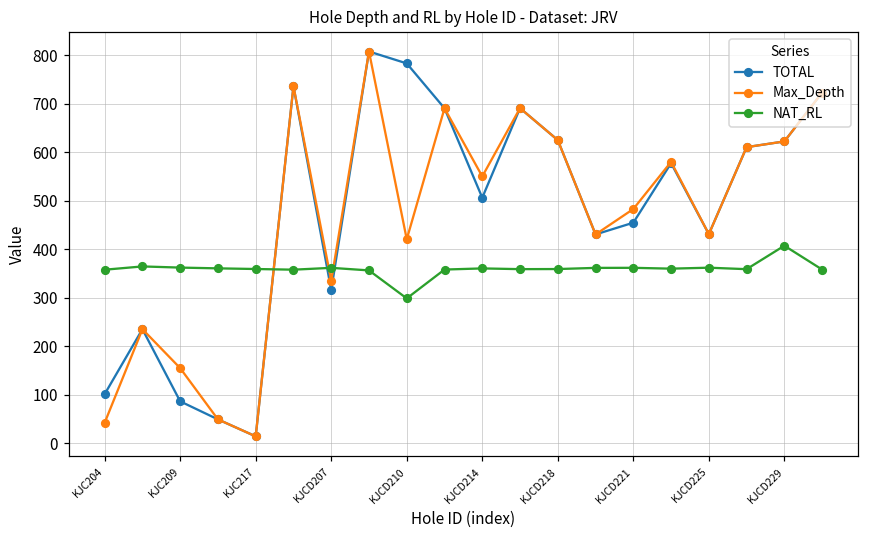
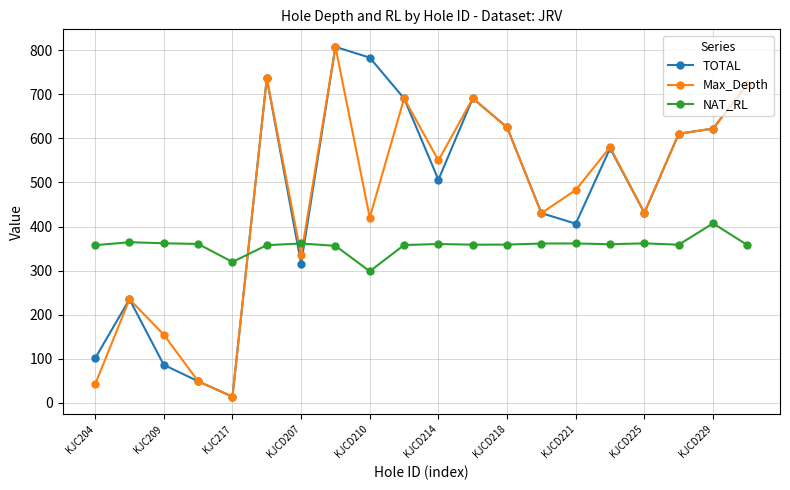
NAT_RL, KJC217: 360 -> 320
TOTAL, KJCD221: 450 -> 410
